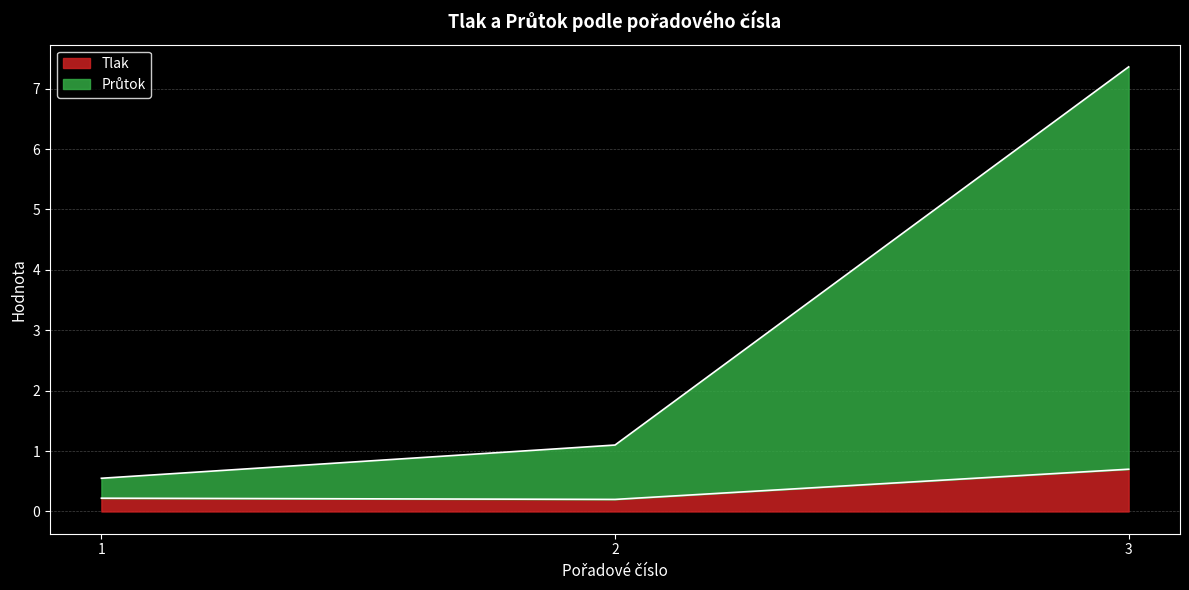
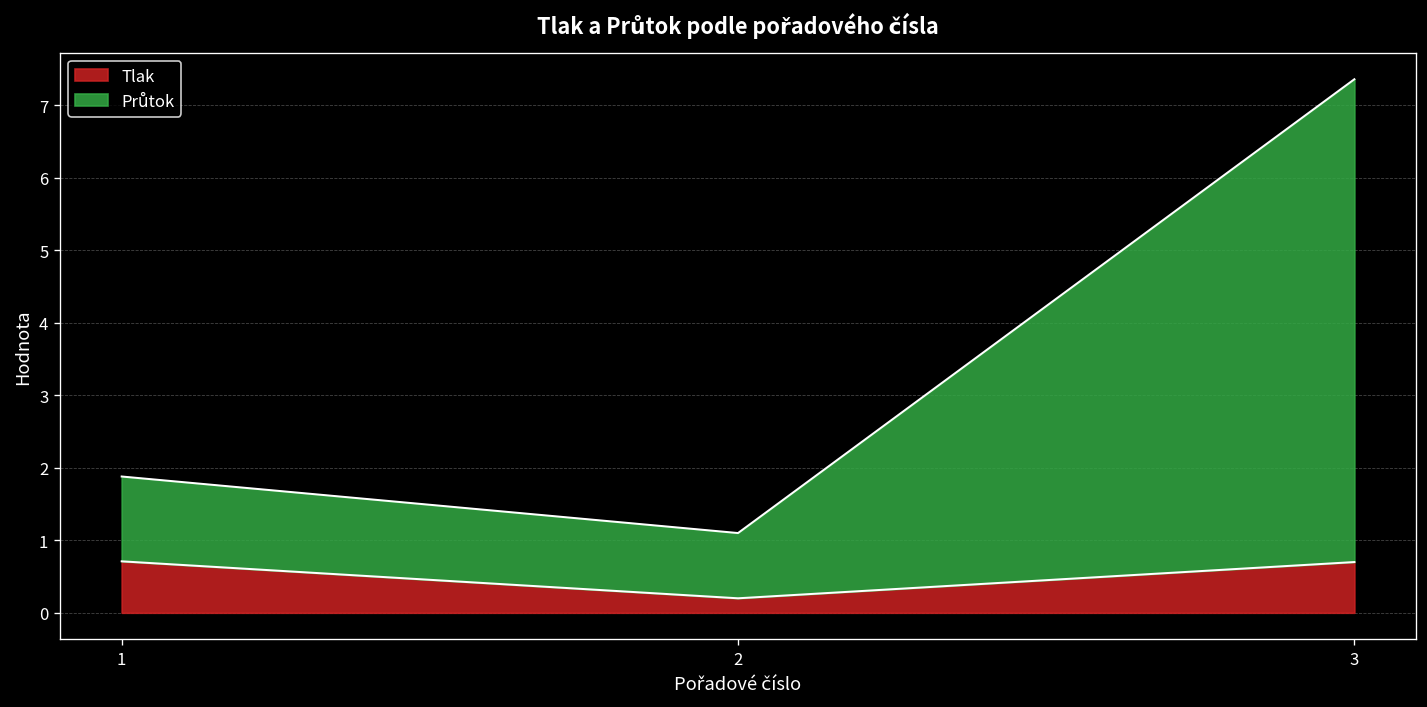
Tlak, 1: 0.2 -> 0.7
Průtok, 1: 0.3 -> 1.2
